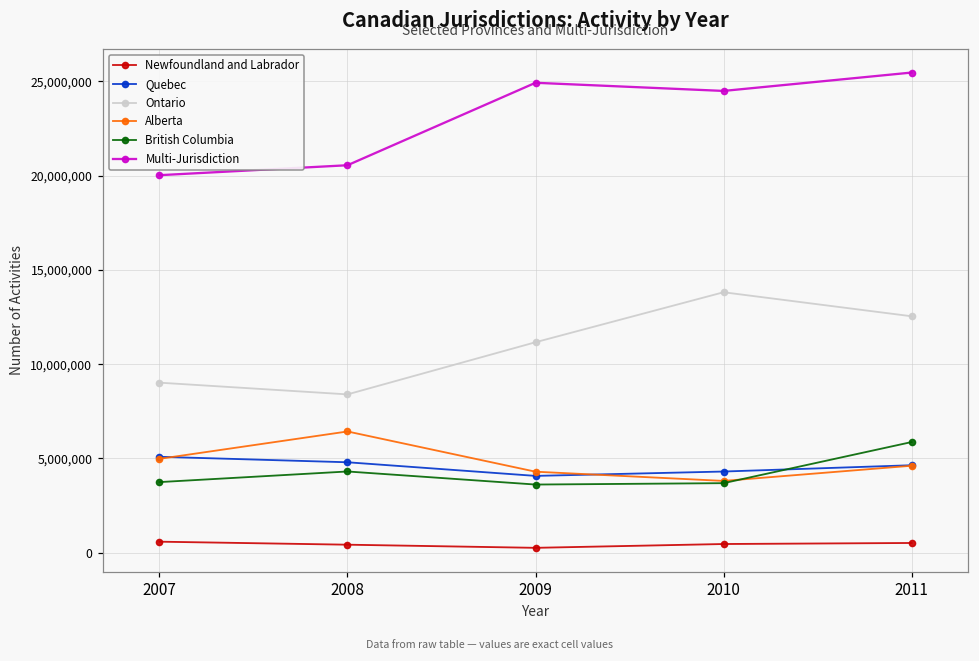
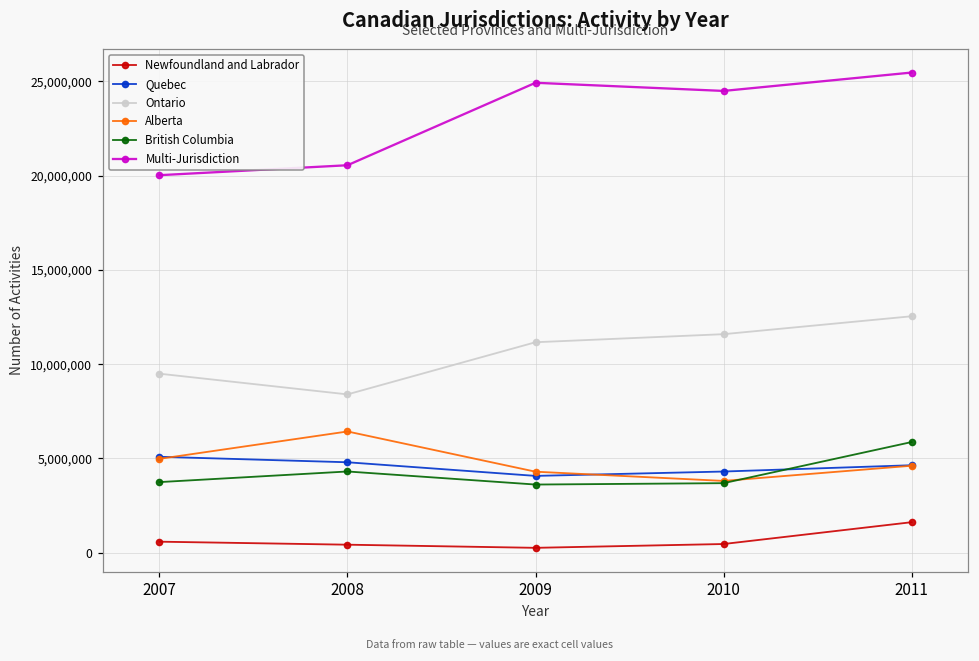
Ontario, 2007: 9,000,000 -> 9,500,000
Ontario, 2010: 13,800,000 -> 11,600,000
Newfoundland and Labrador, 2011: 500,000 -> 1,600,000
